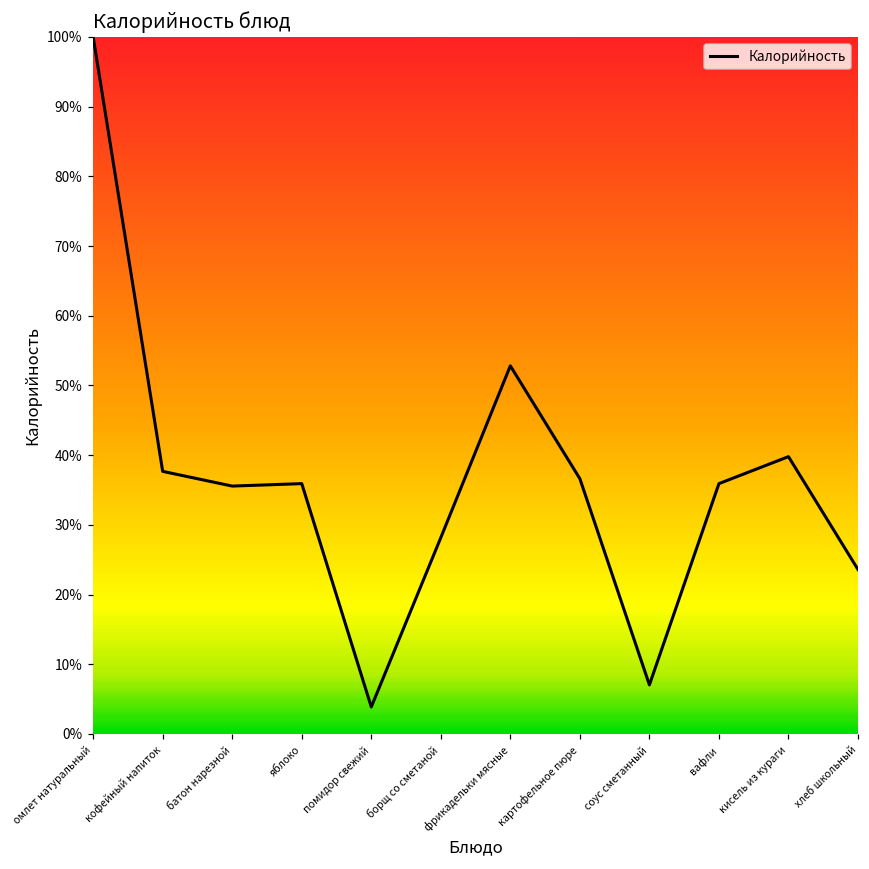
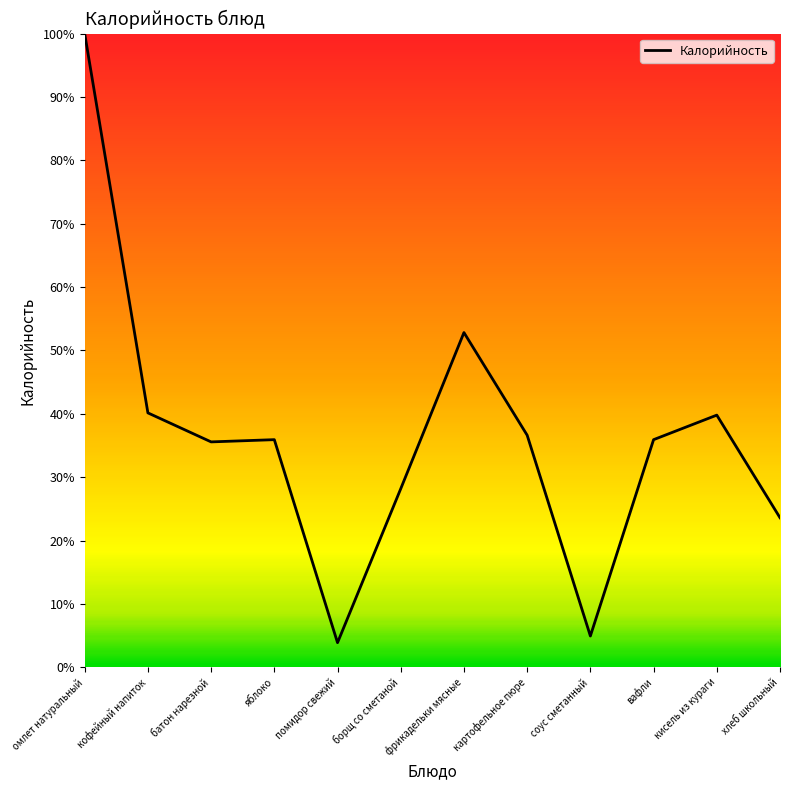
кофейный напиток: 38% -> 40%
соус сметанный: 7% -> 5%
